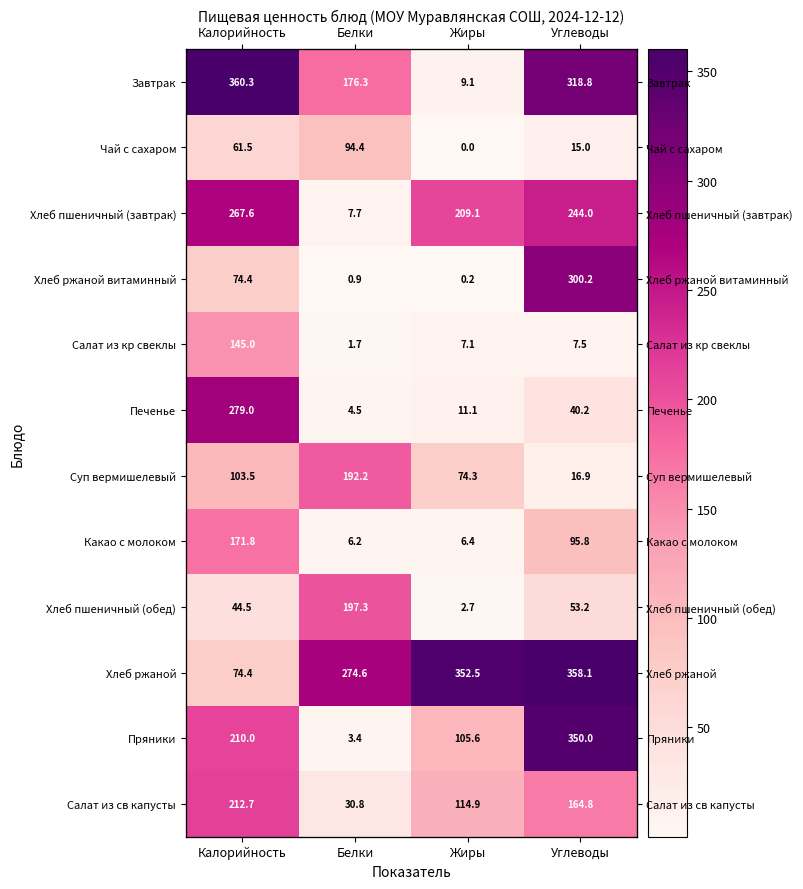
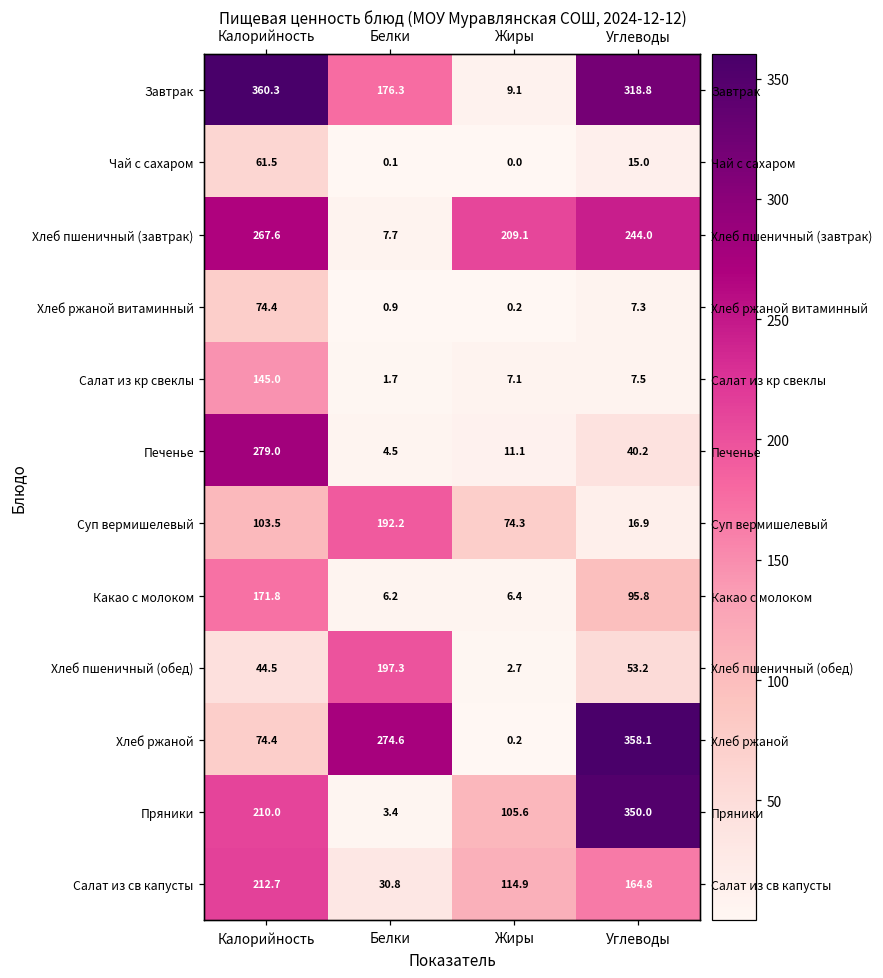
Чай с сахаром, Белки: 94.4 -> 0.1
Хлеб ржаной витаминный, Углеводы: 300.2 -> 7.3
Хлеб ржаной, Жиры: 352.5 -> 0.2
